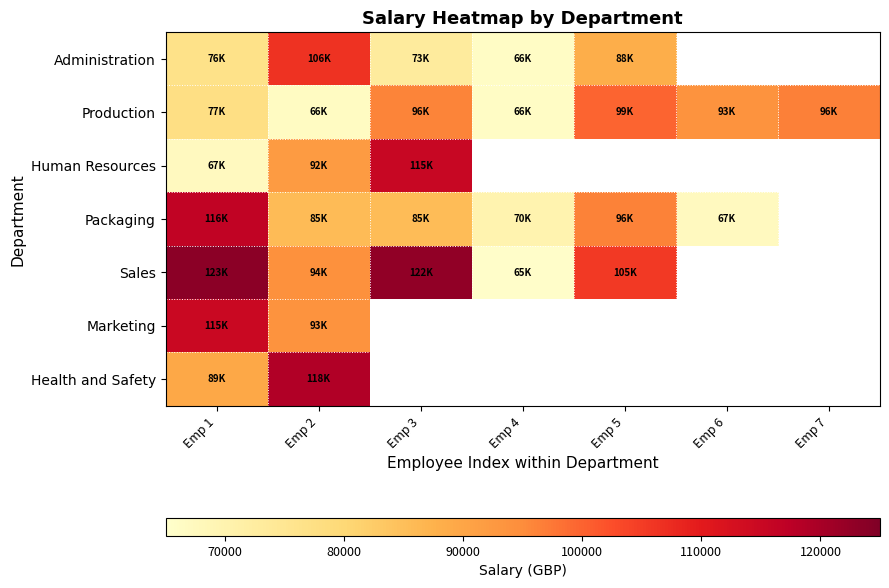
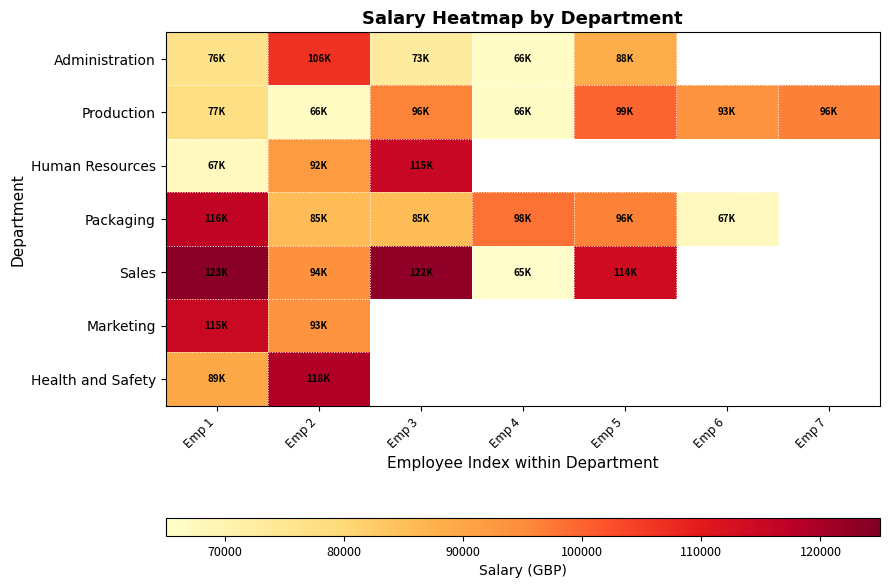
Packaging, Emp 4: 70K -> 98K
Sales, Emp 5: 105K -> 114K
